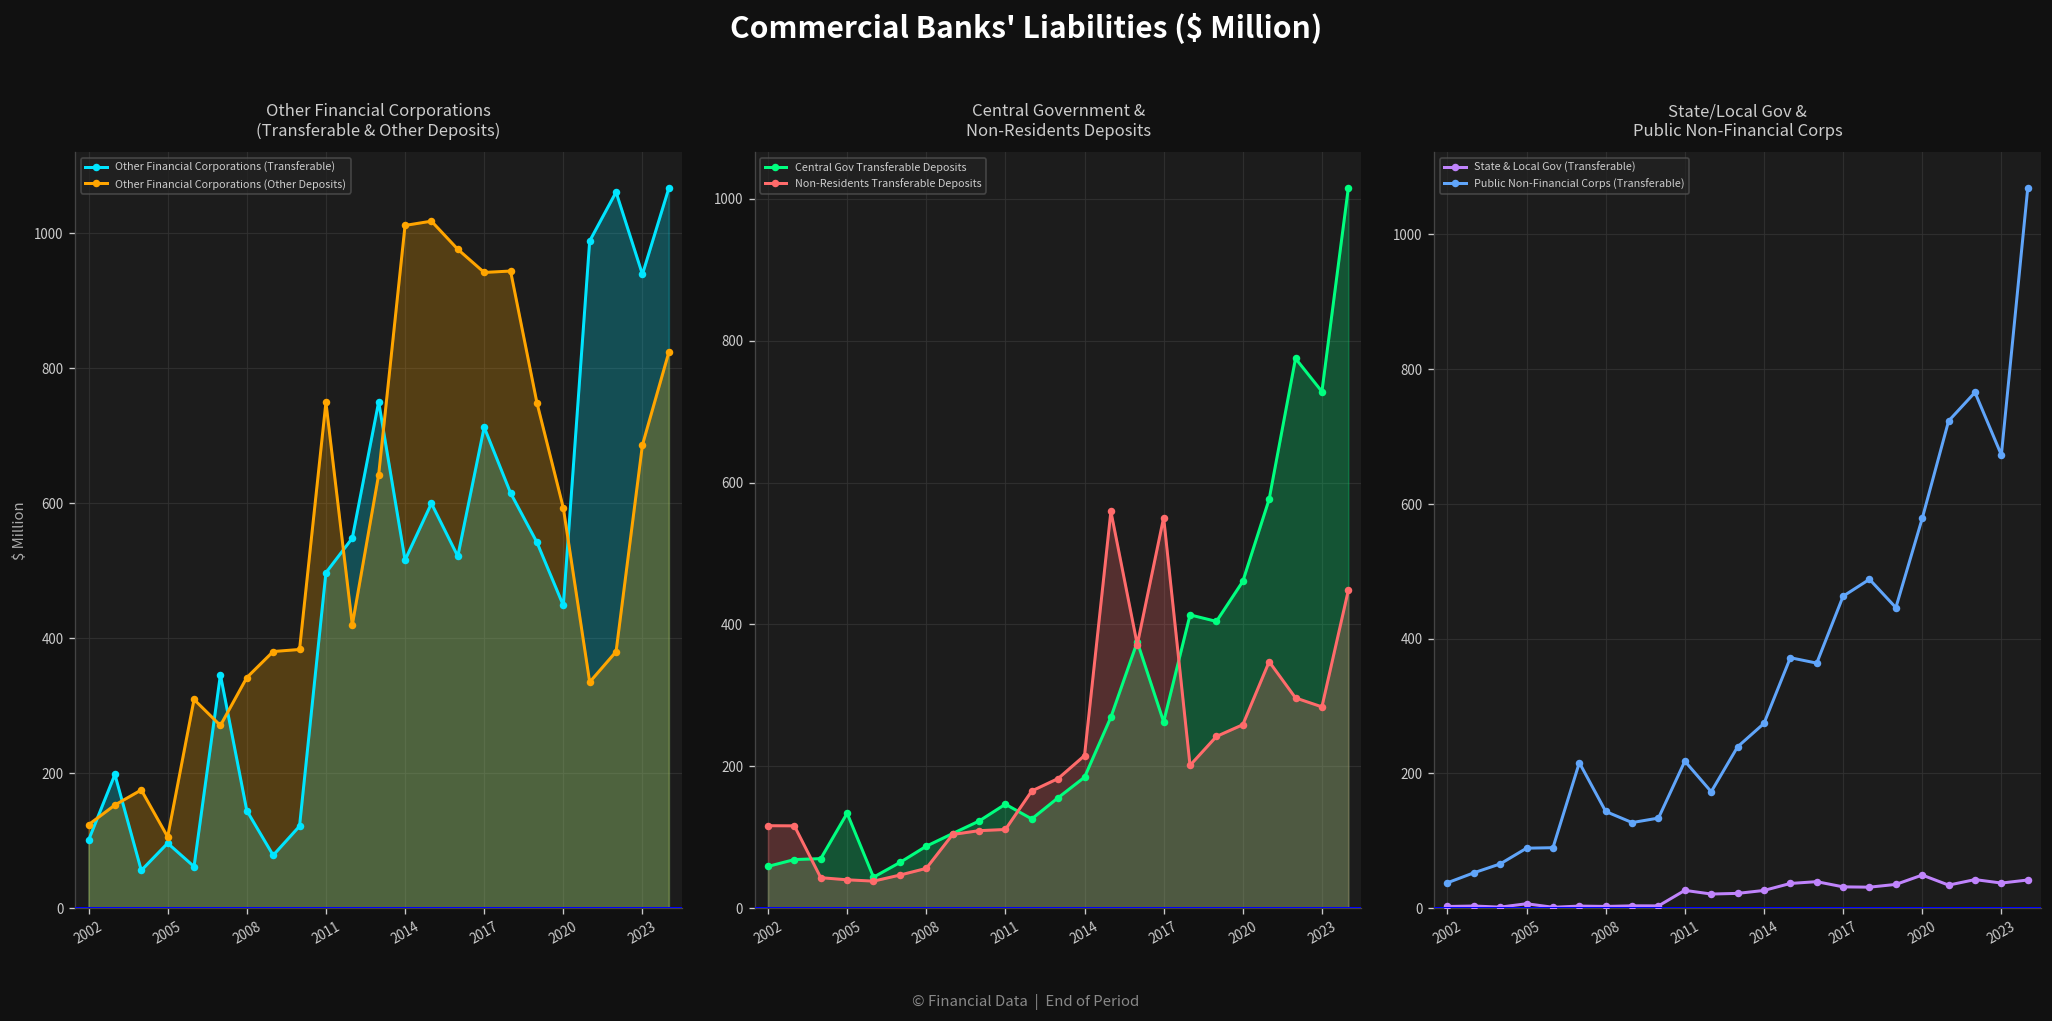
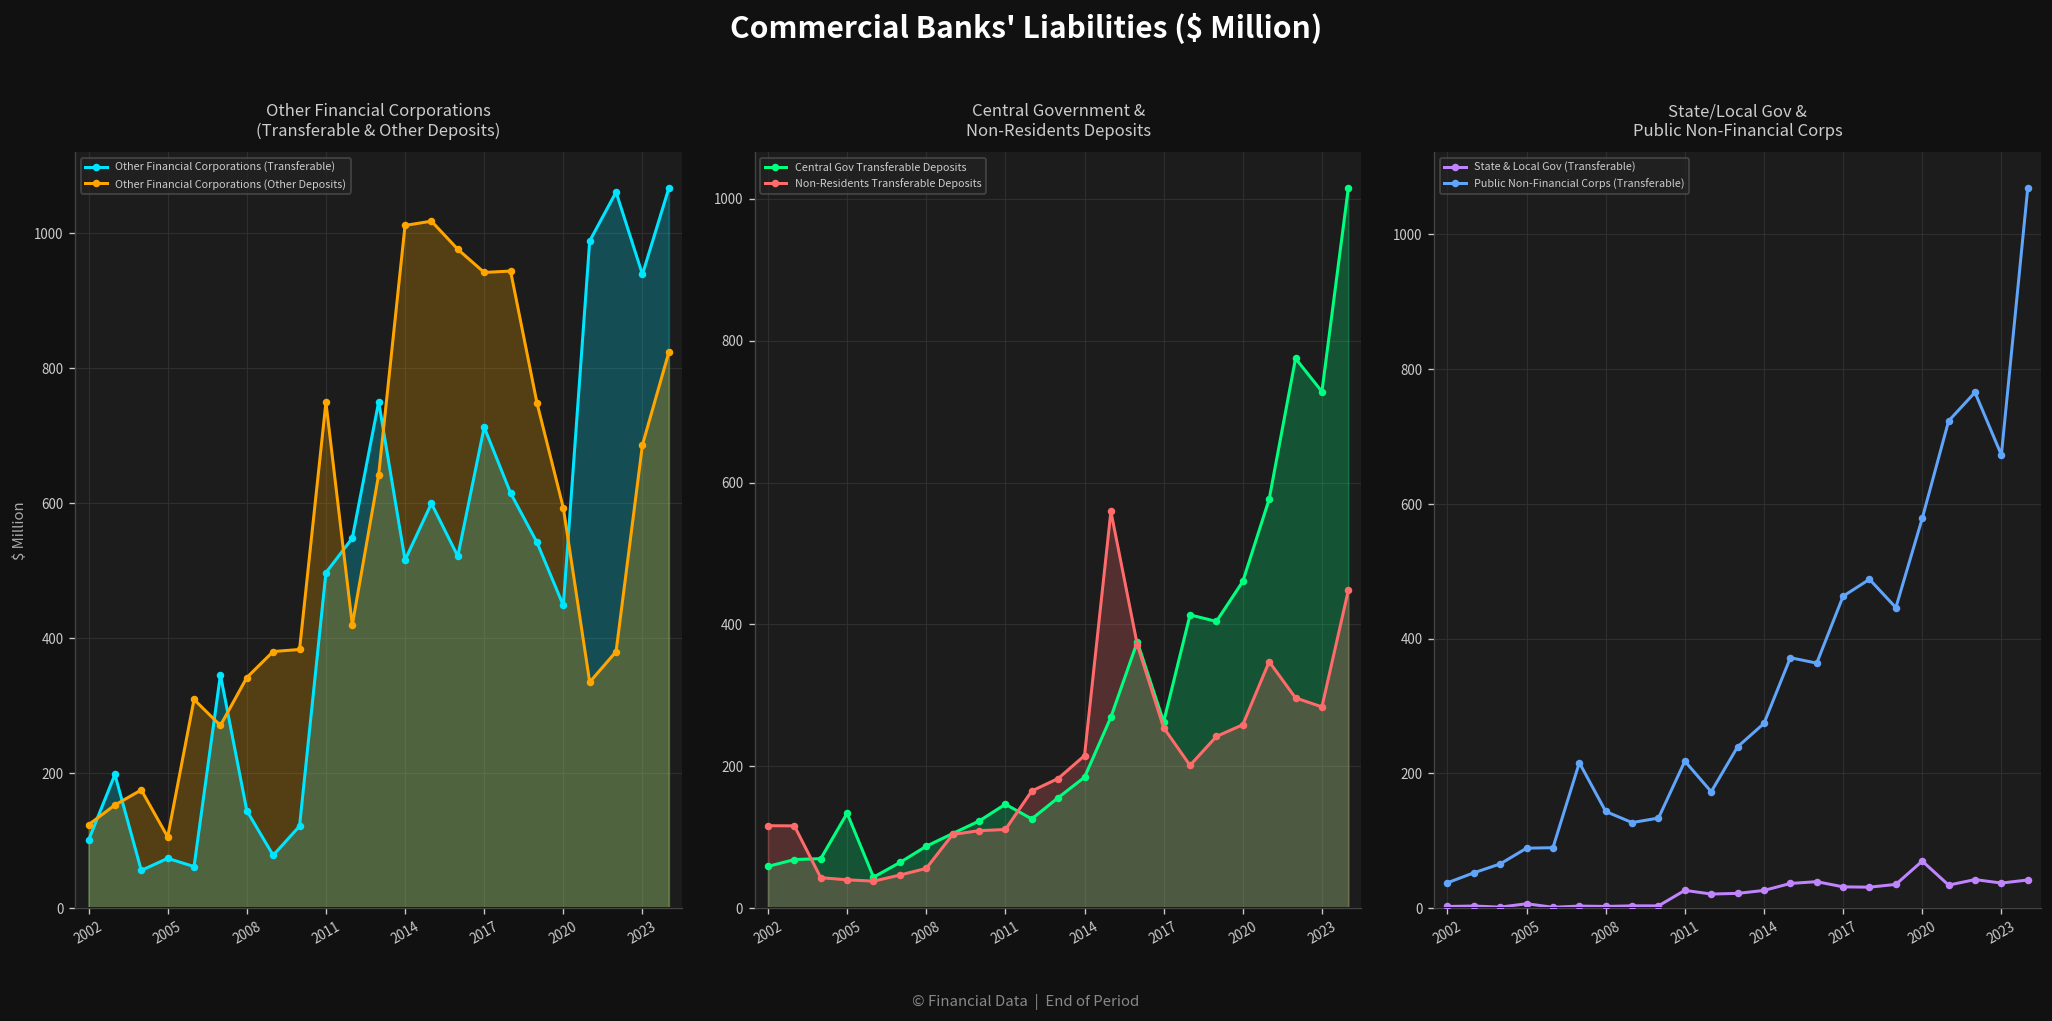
Other Financial Corporations (Transferable & Other Deposits), Other Financial Corporations (Transferable), 2005: 100 -> 70
Central Government & Non-Residents Deposits, Non-Residents Transferable Deposits, 2017: 550 -> 250
State/Local Gov & Public Non-Financial Corps, State & Local Gov (Transferable), 2020: 50 -> 70
